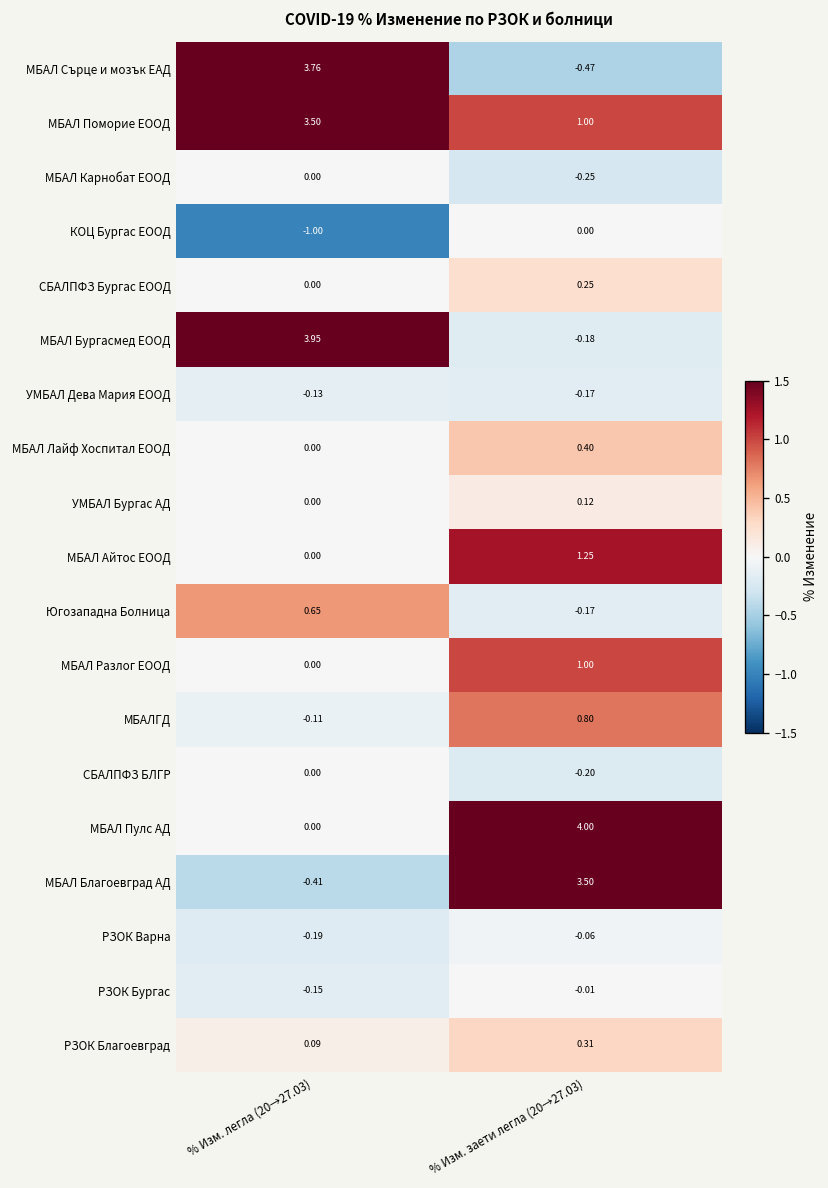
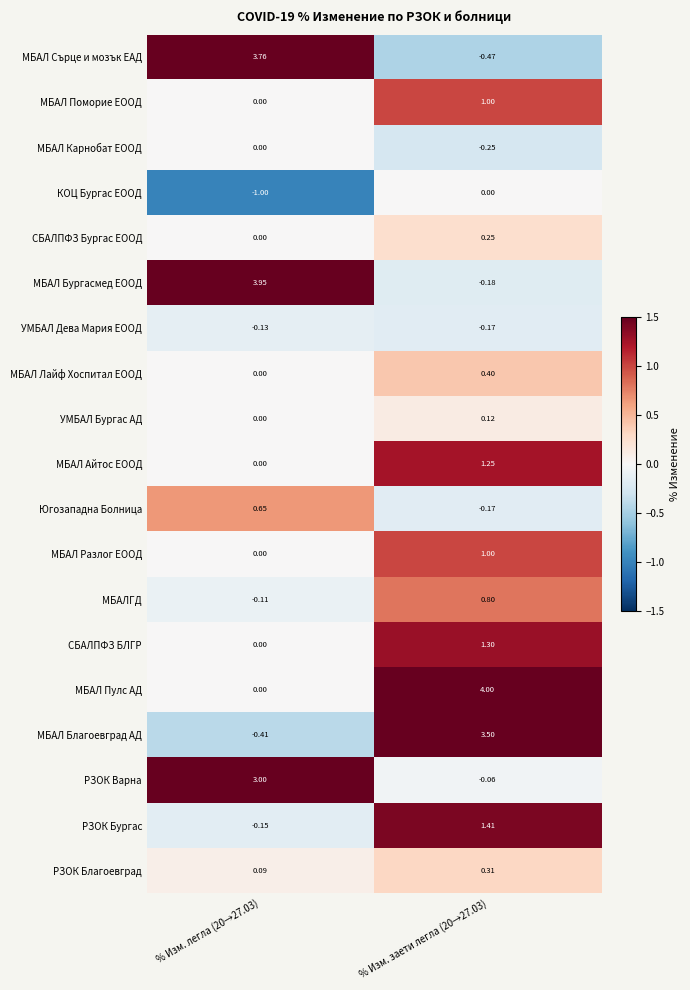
МБАЛ Поморие ЕООД, % Изм. легла (20→27.03): 3.50 -> 0.00
СБАЛПФЗ БЛГР, % Изм. заети легла (20→27.03): -0.20 -> 1.30
РЗОК Варна, % Изм. легла (20→27.03): -0.19 -> 3.00
РЗОК Бургас, % Изм. заети легла (20→27.03): -0.01 -> 1.41
